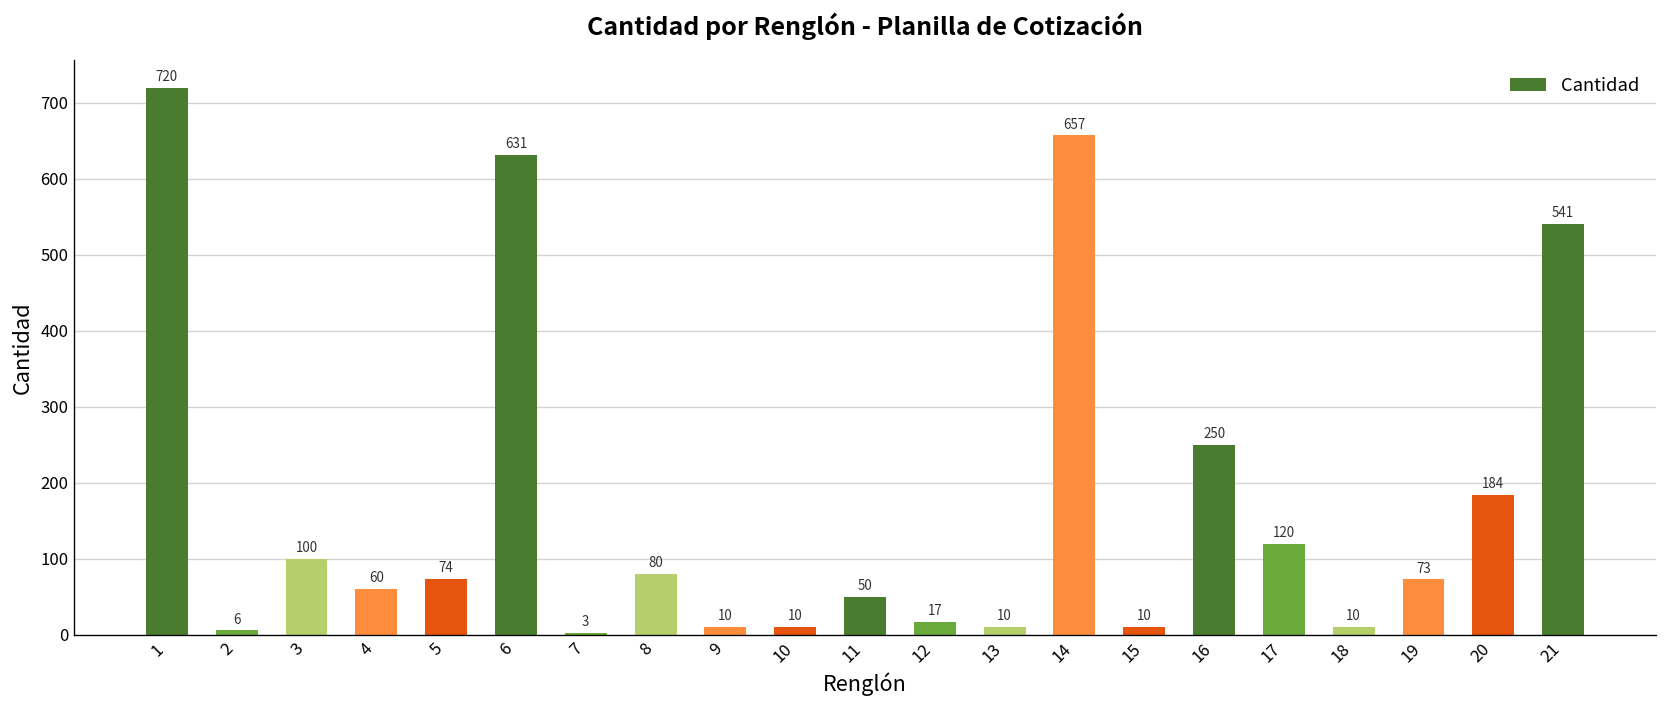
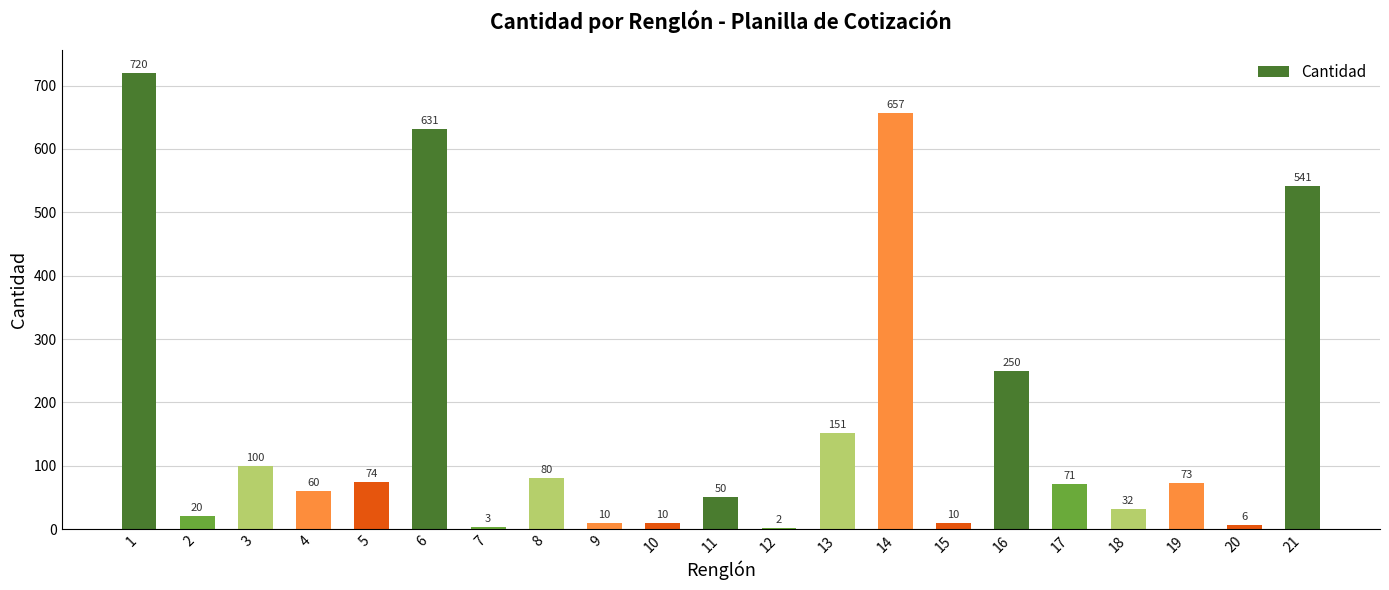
2: 6 -> 20
12: 17 -> 2
13: 10 -> 151
17: 120 -> 71
18: 10 -> 32
20: 184 -> 6
